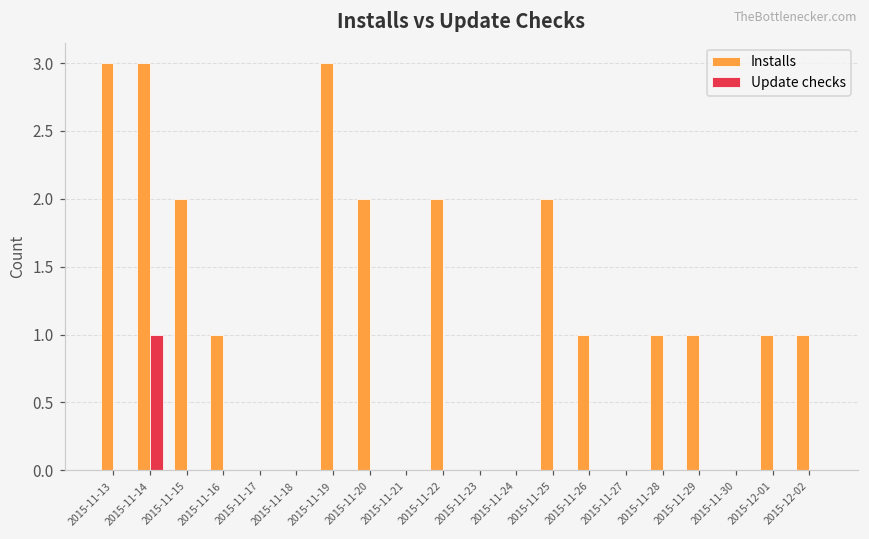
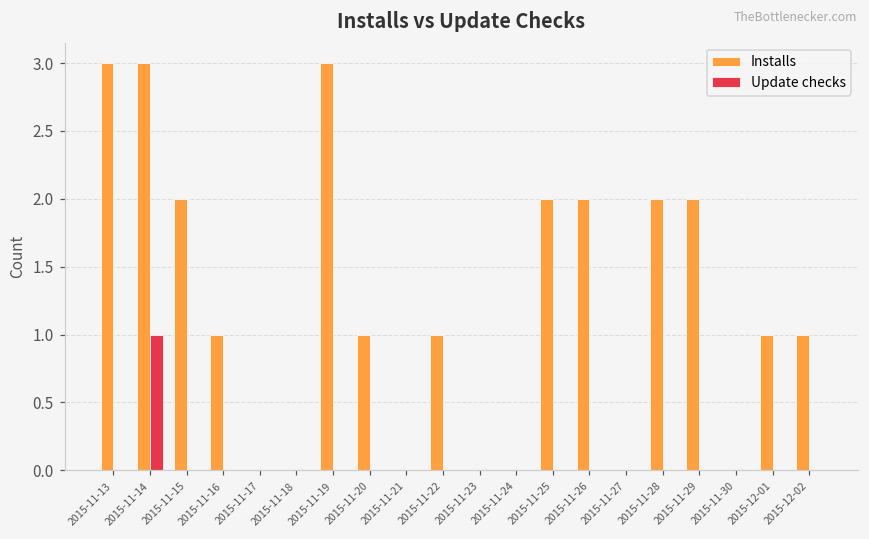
Installs, 2015-11-20: 2 -> 1
Installs, 2015-11-22: 2 -> 1
Installs, 2015-11-26: 1 -> 2
Installs, 2015-11-28: 1 -> 2
Installs, 2015-11-29: 1 -> 2
